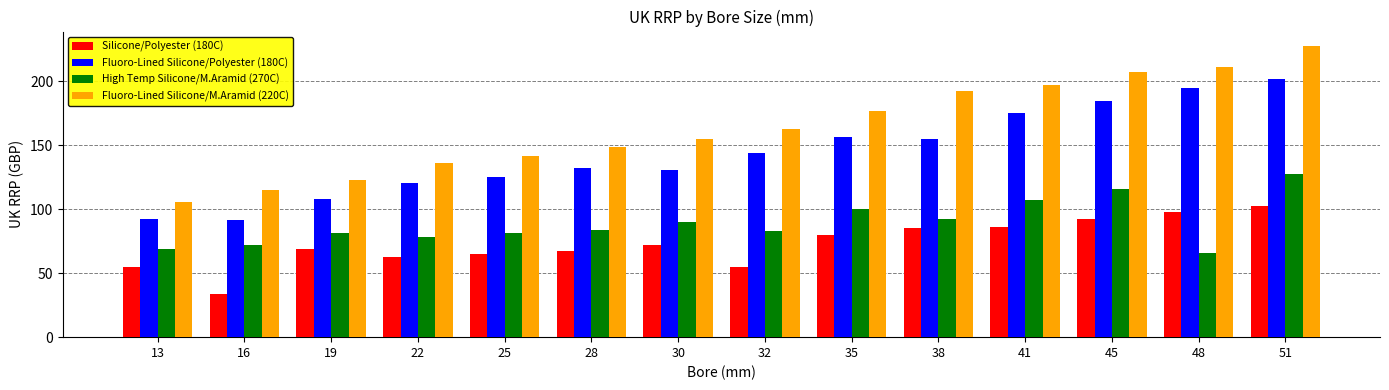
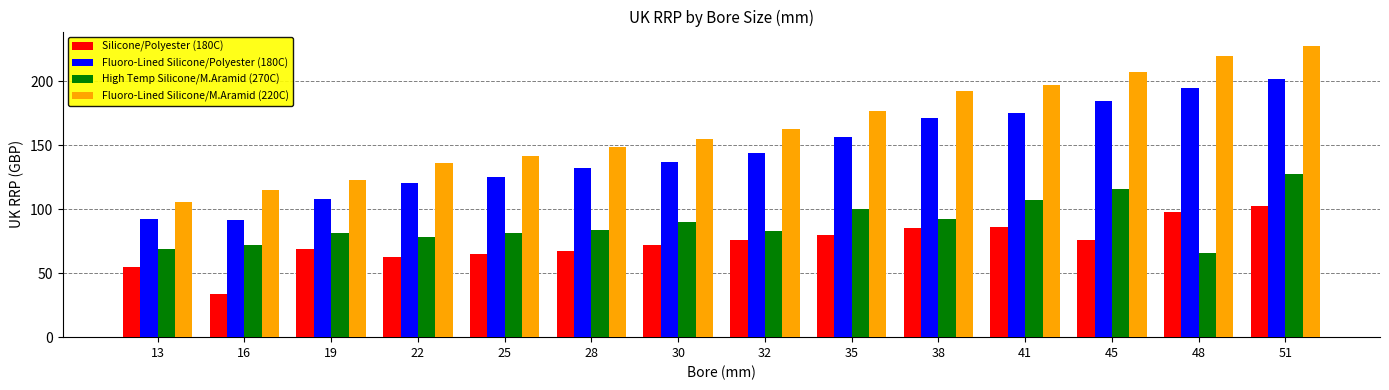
Fluoro-Lined Silicone/Polyester (180C), 30: 130 -> 137
Silicone/Polyester (180C), 32: 55 -> 76
Fluoro-Lined Silicone/Polyester (180C), 38: 154 -> 171
Silicone/Polyester (180C), 45: 92 -> 76
Fluoro-Lined Silicone/M.Aramid (220C), 48: 211 -> 219
